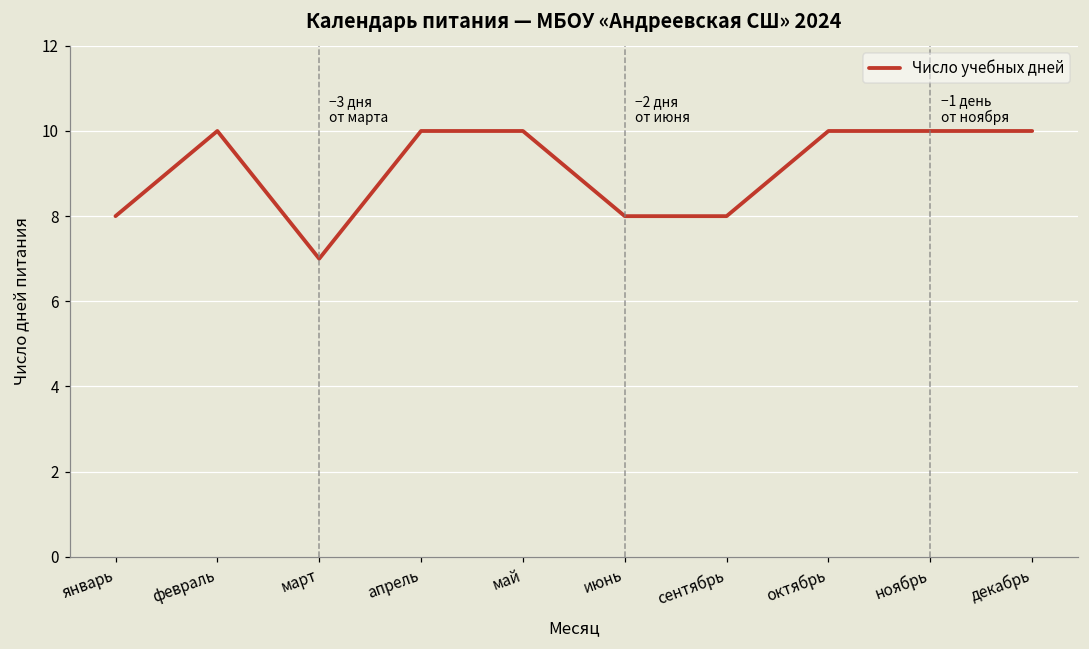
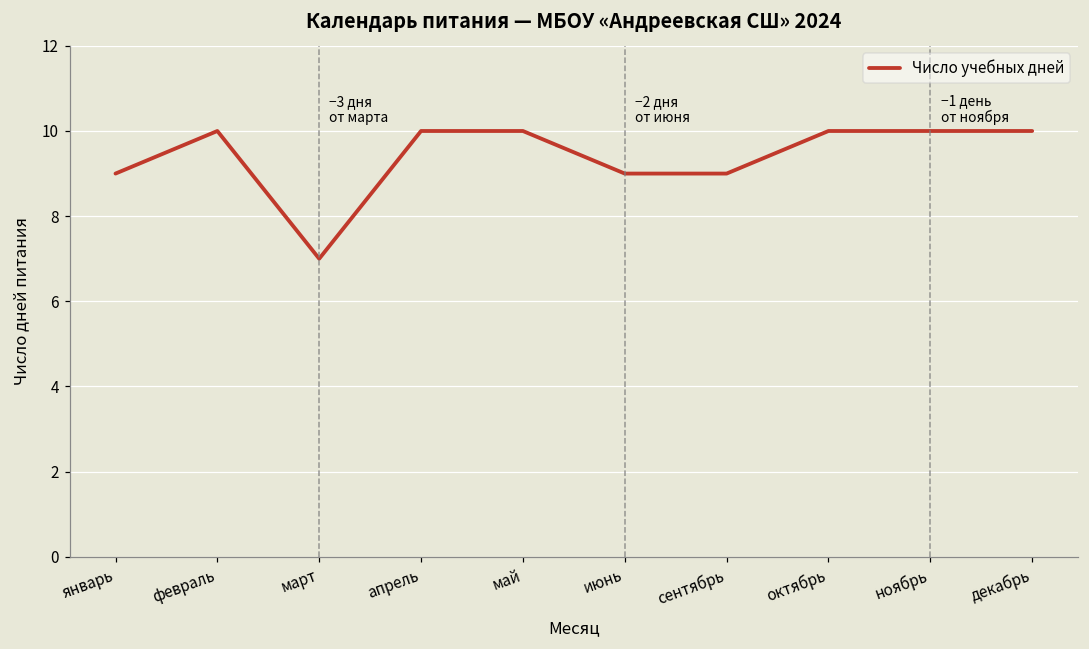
январь: 8 -> 9
июнь: 8 -> 9
сентябрь: 8 -> 9
